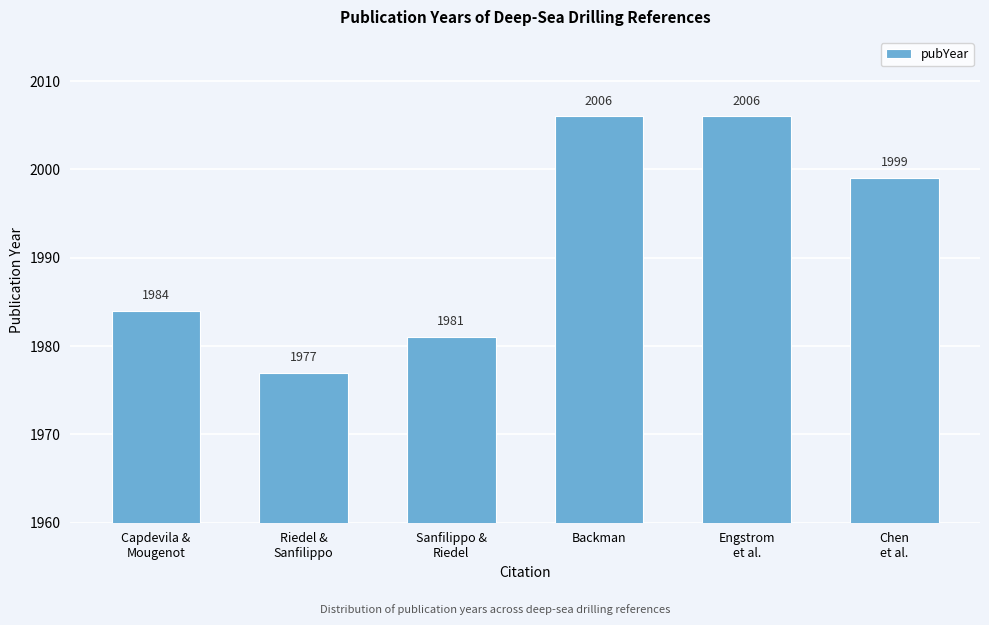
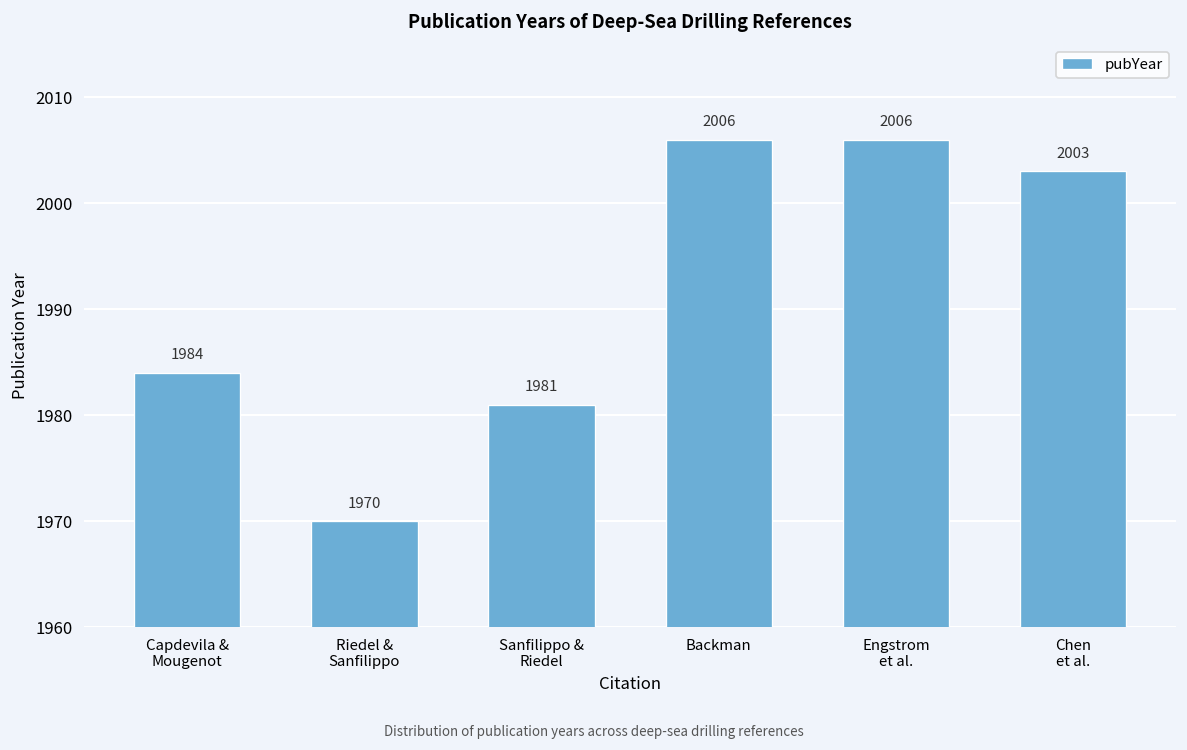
Riedel & Sanfilippo: 1977 -> 1970
Chen et al.: 1999 -> 2003
